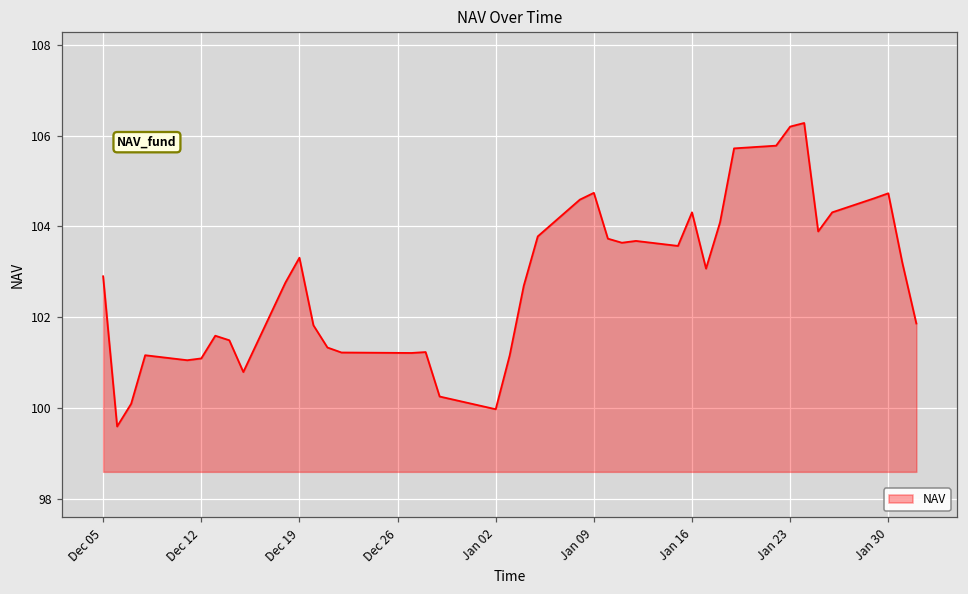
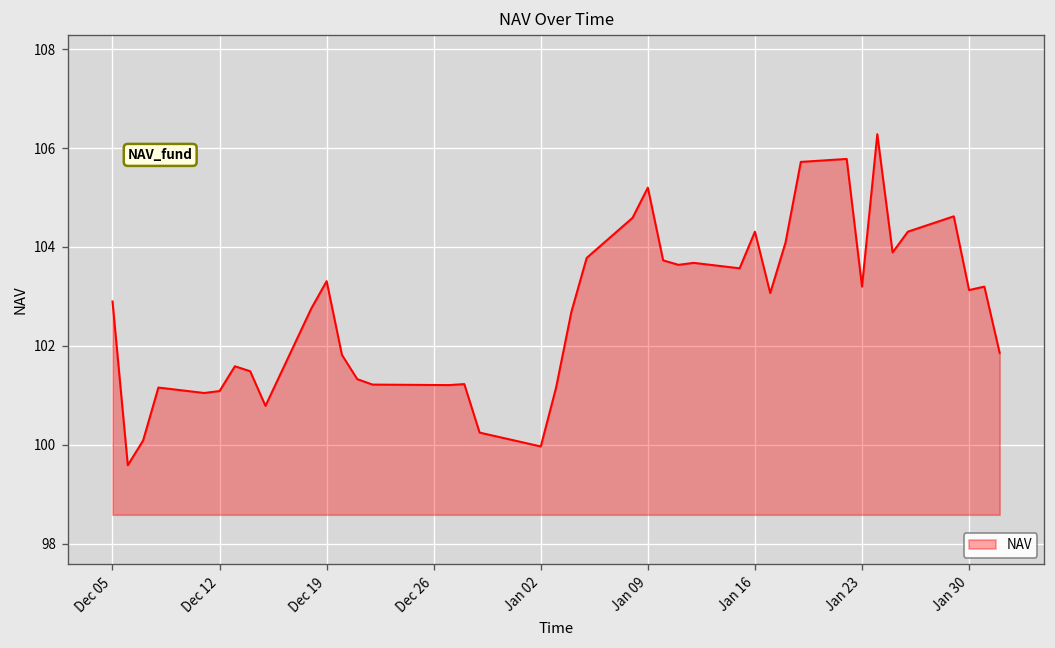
Jan 09: 104.7 -> 105.2
Jan 23: 106.2 -> 103.2
Jan 30: 104.7 -> 103.1
